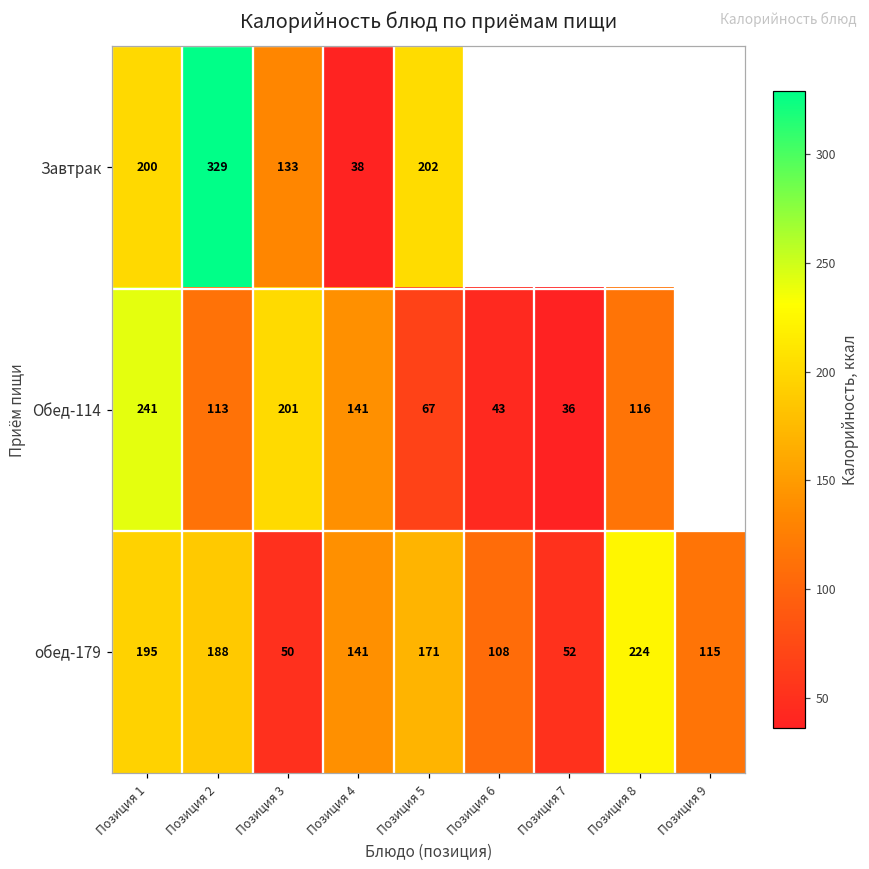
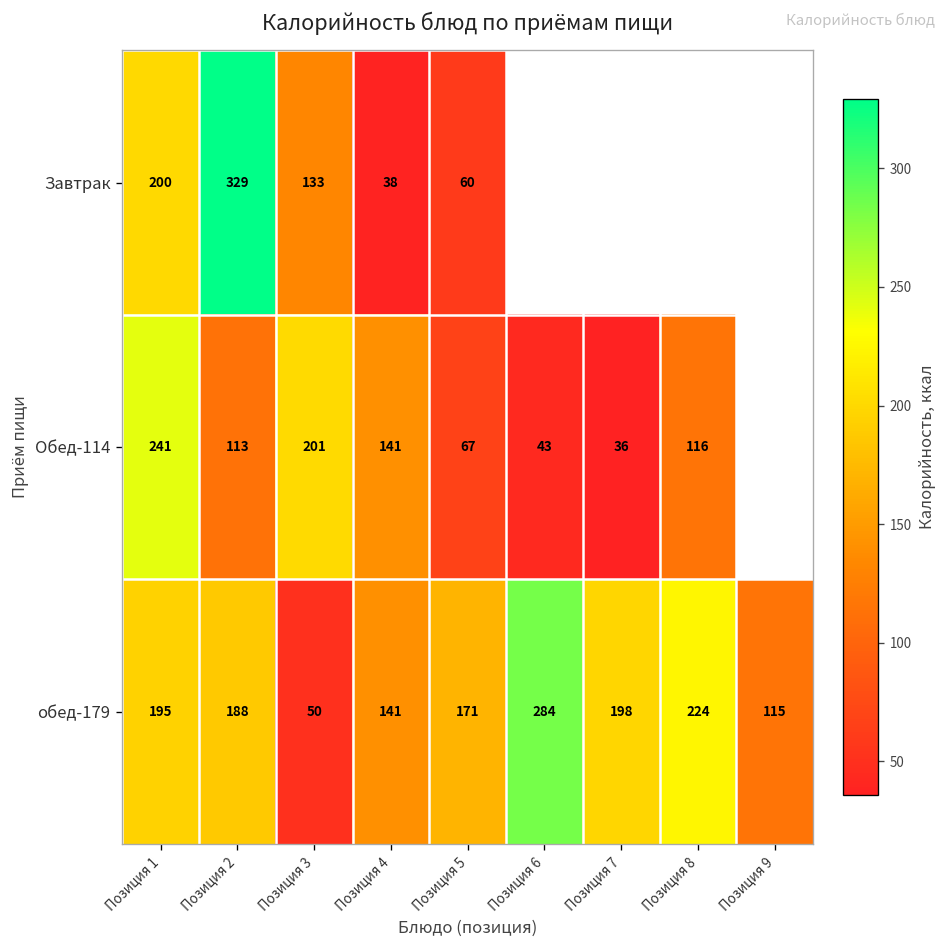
Завтрак, Позиция 5: 202 -> 60
обед-179, Позиция 6: 108 -> 284
обед-179, Позиция 7: 52 -> 198
